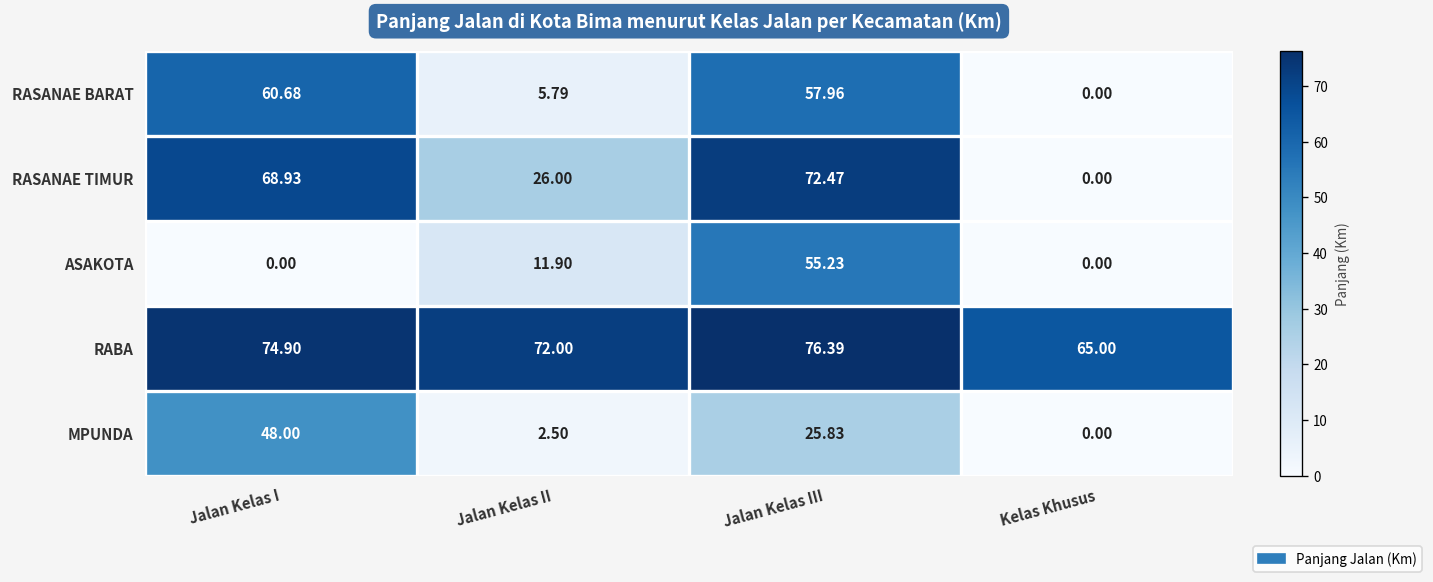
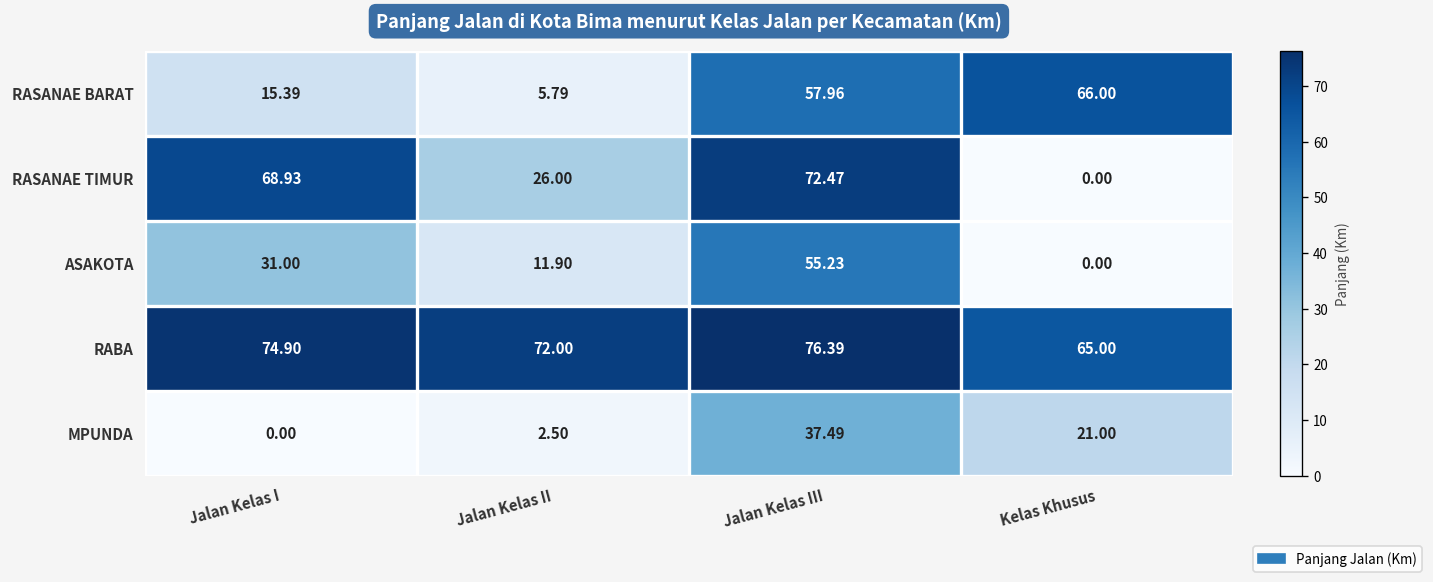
RASANAE BARAT, Jalan Kelas I: 60.68 -> 15.39
RASANAE BARAT, Kelas Khusus: 0.00 -> 66.00
ASAKOTA, Jalan Kelas I: 0.00 -> 31.00
MPUNDA, Jalan Kelas I: 48.00 -> 0.00
MPUNDA, Jalan Kelas III: 25.83 -> 37.49
MPUNDA, Kelas Khusus: 0.00 -> 21.00
